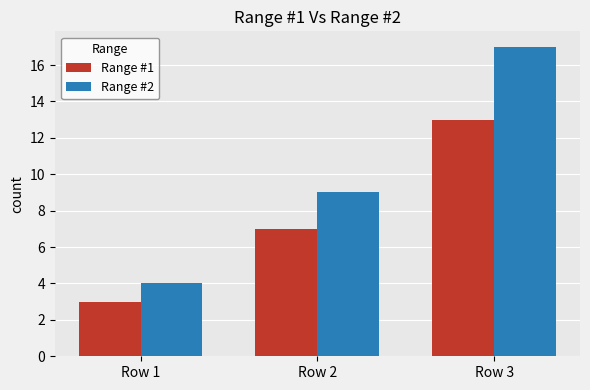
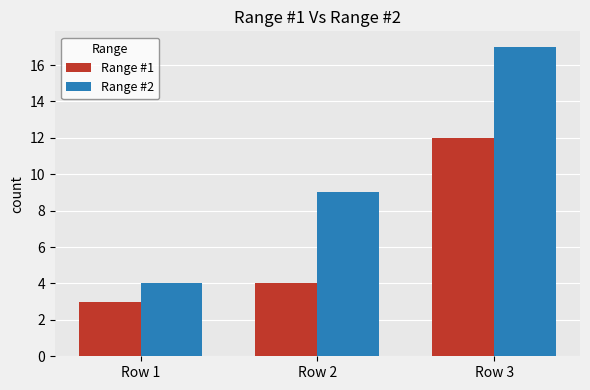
Range #1, Row 2: 7 -> 4
Range #1, Row 3: 13 -> 12
